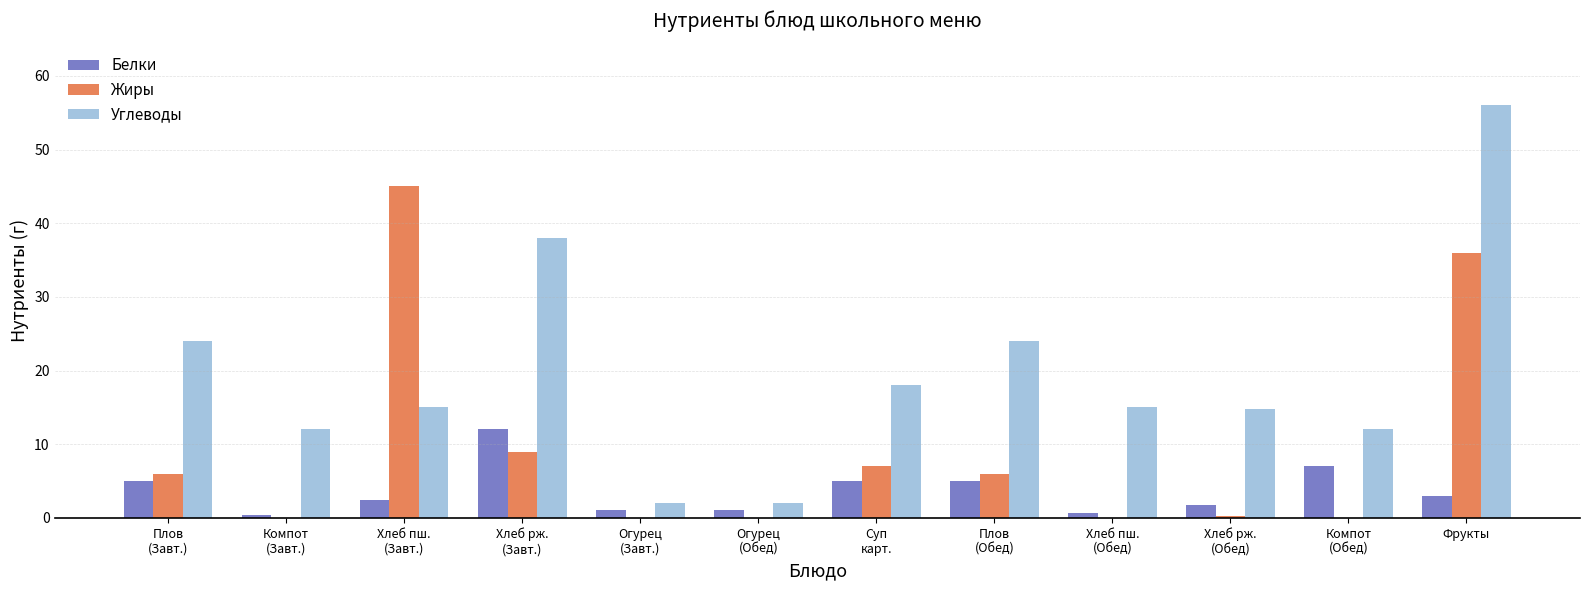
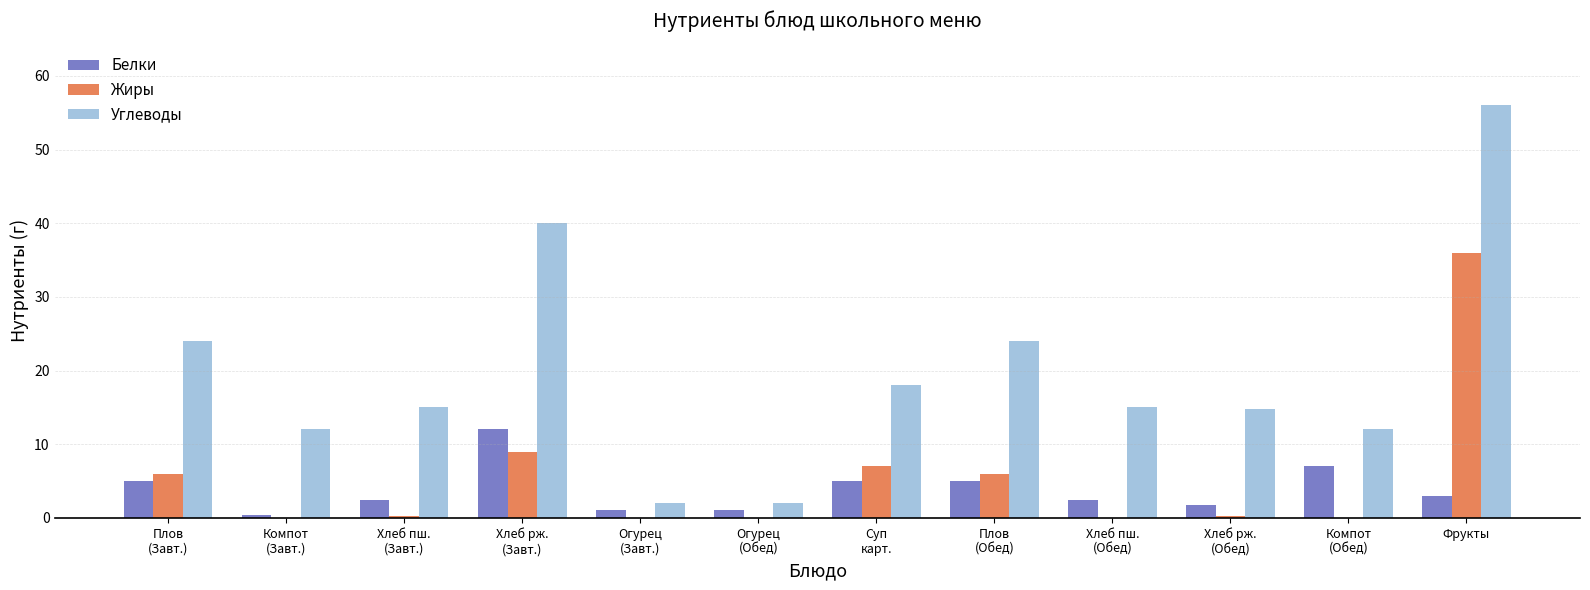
Жиры, Хлеб пш. (Завт.): 45 -> 0
Углеводы, Хлеб рж. (Завт.): 38 -> 40
Белки, Хлеб пш. (Обед): 1 -> 2
